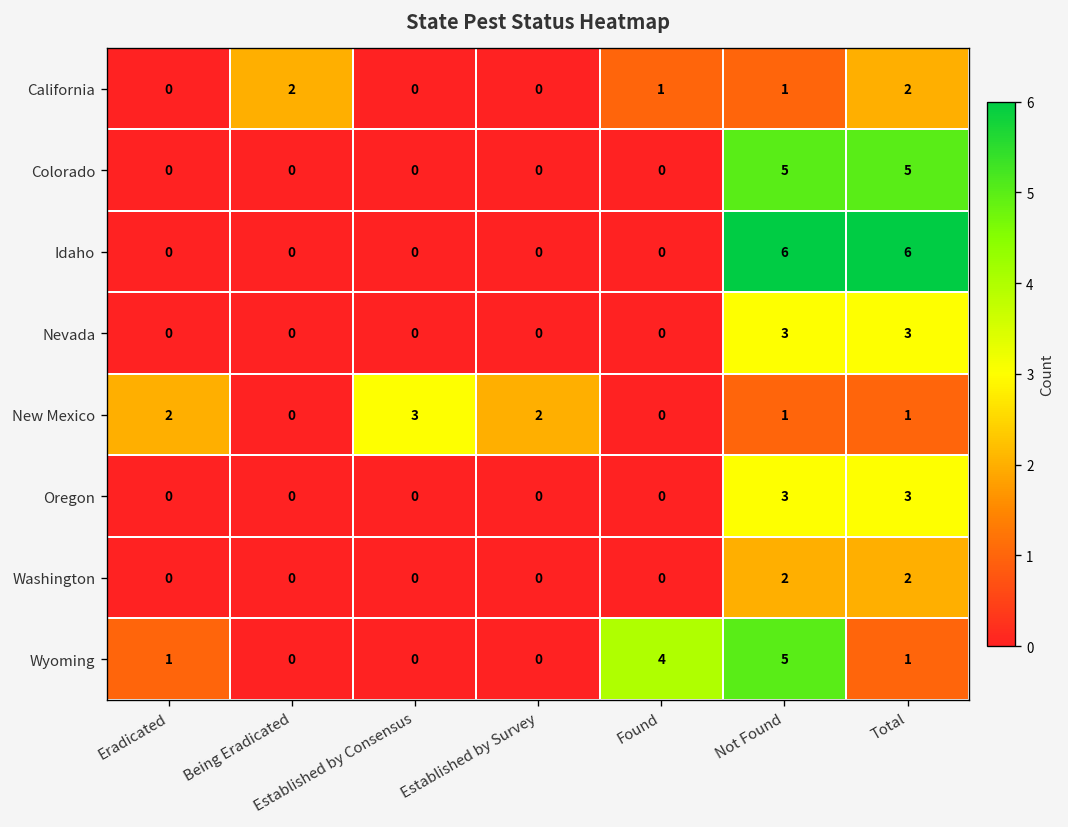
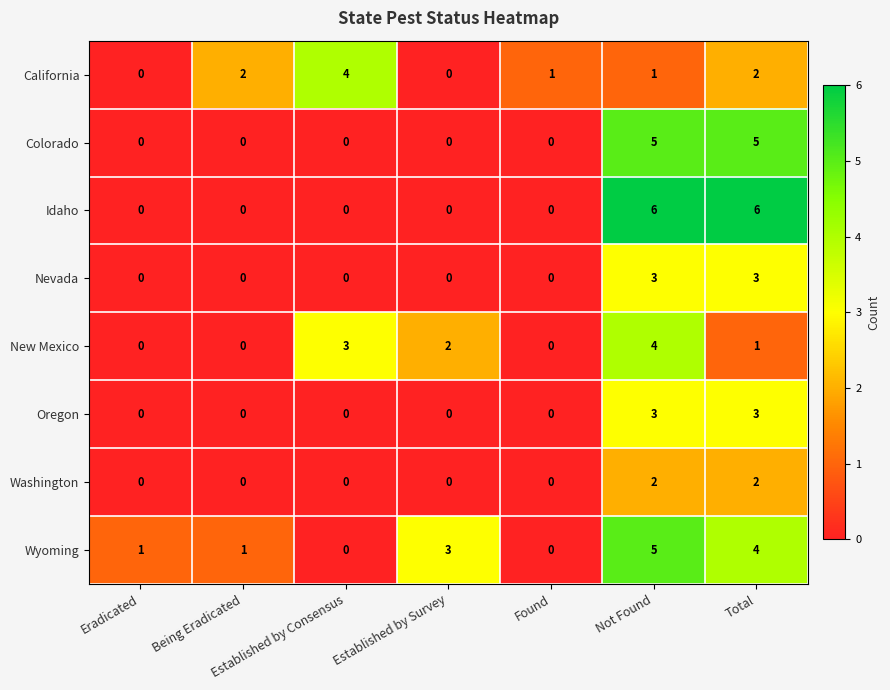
California, Established by Consensus: 0 -> 4
New Mexico, Eradicated: 2 -> 0
New Mexico, Not Found: 1 -> 4
Wyoming, Being Eradicated: 0 -> 1
Wyoming, Established by Survey: 0 -> 3
Wyoming, Found: 4 -> 0
Wyoming, Total: 1 -> 4
